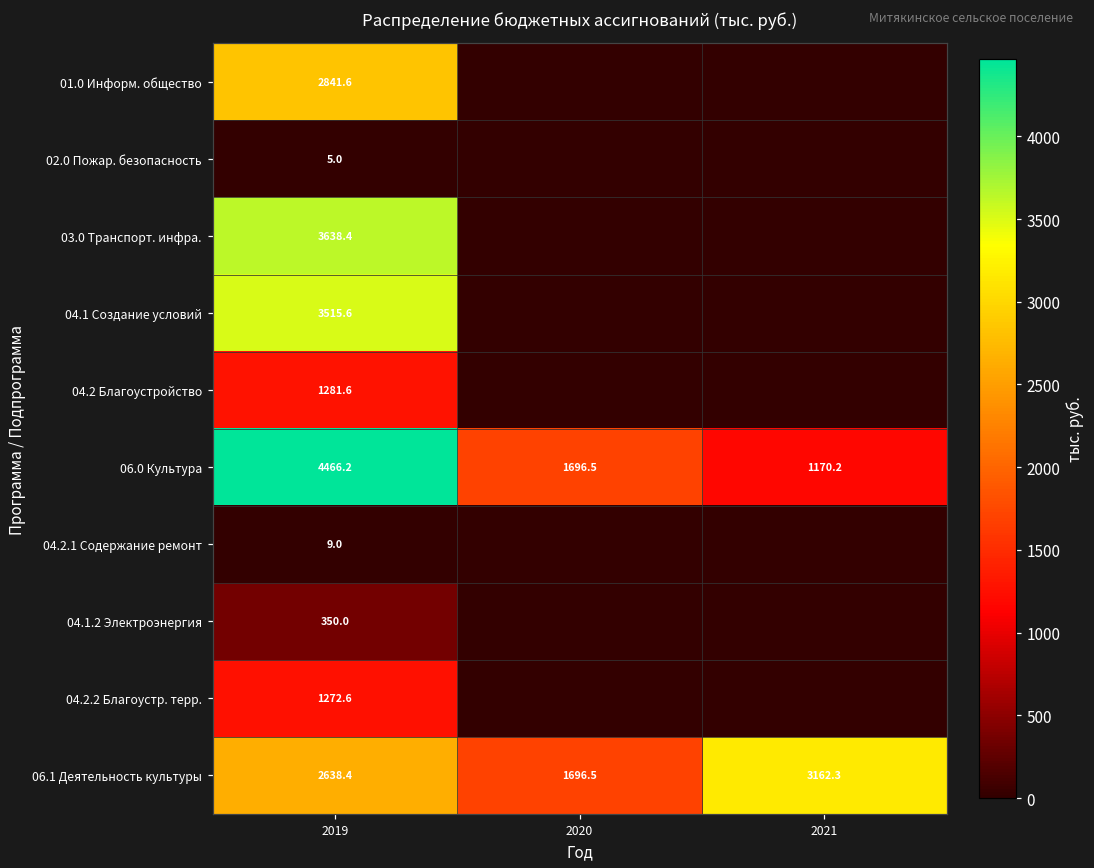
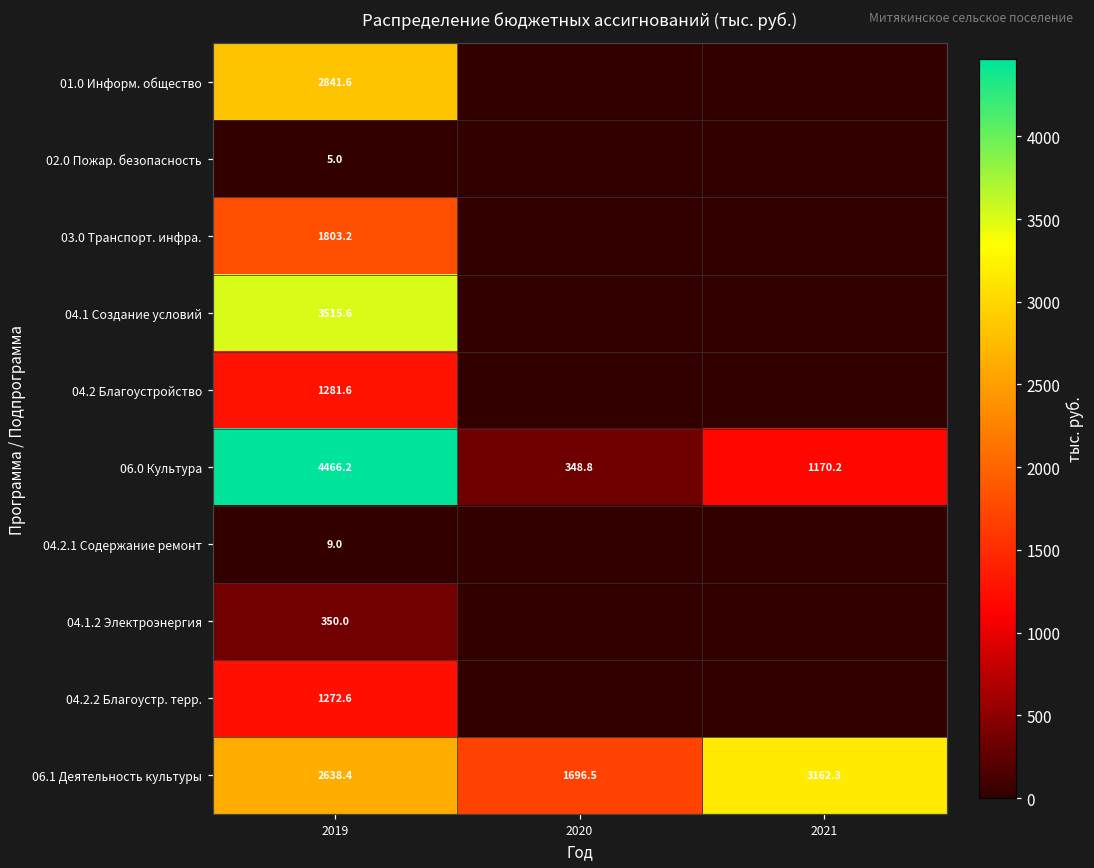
03.0 Транспорт. инфра., 2019: 3638.4 -> 1803.2
06.0 Культура, 2020: 1696.5 -> 348.8
